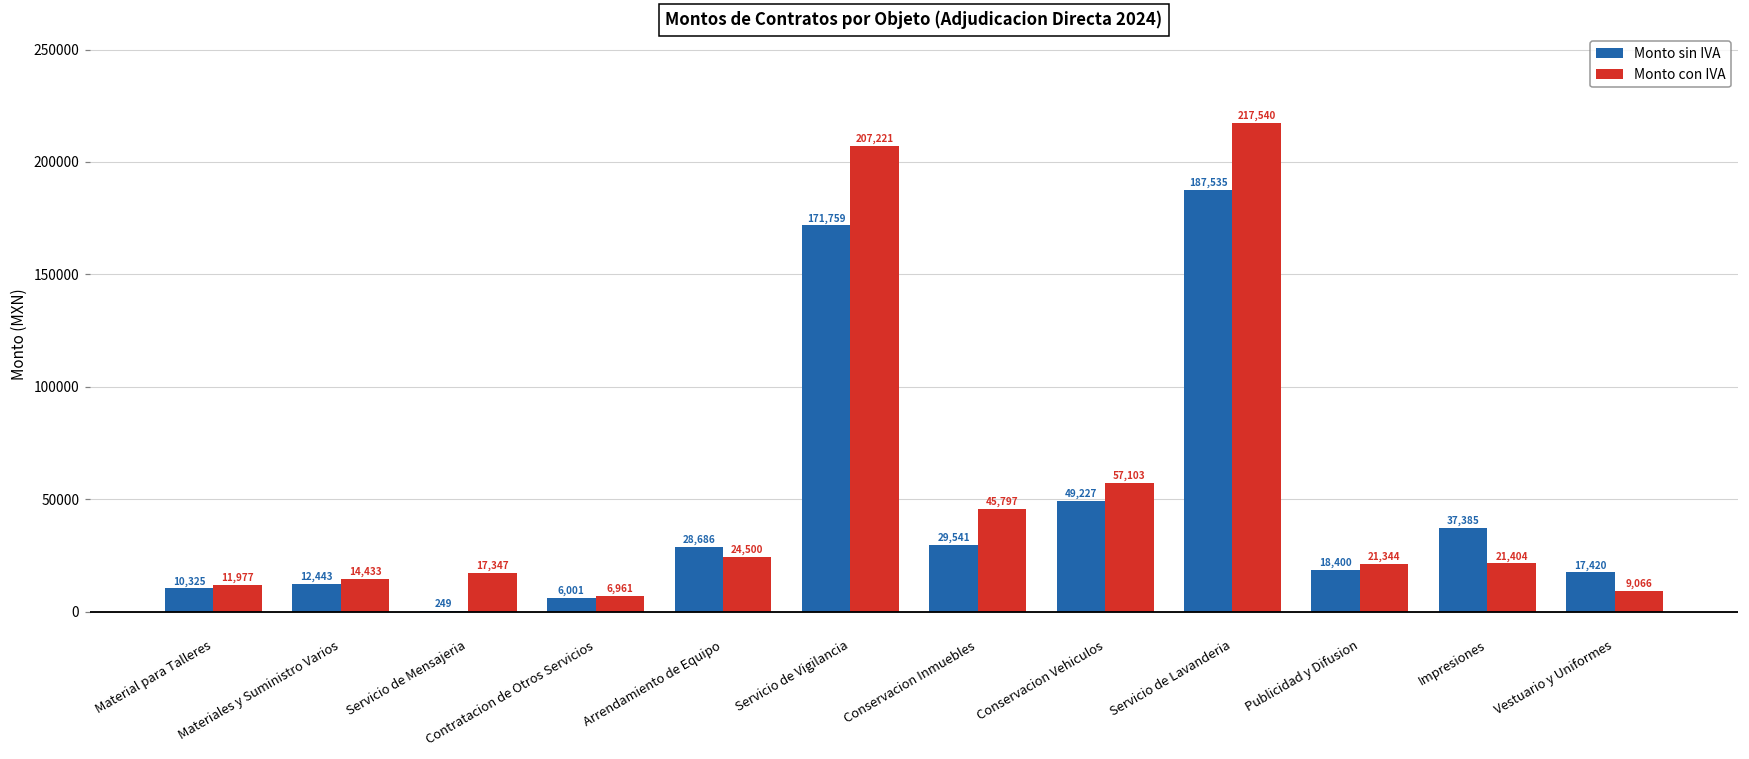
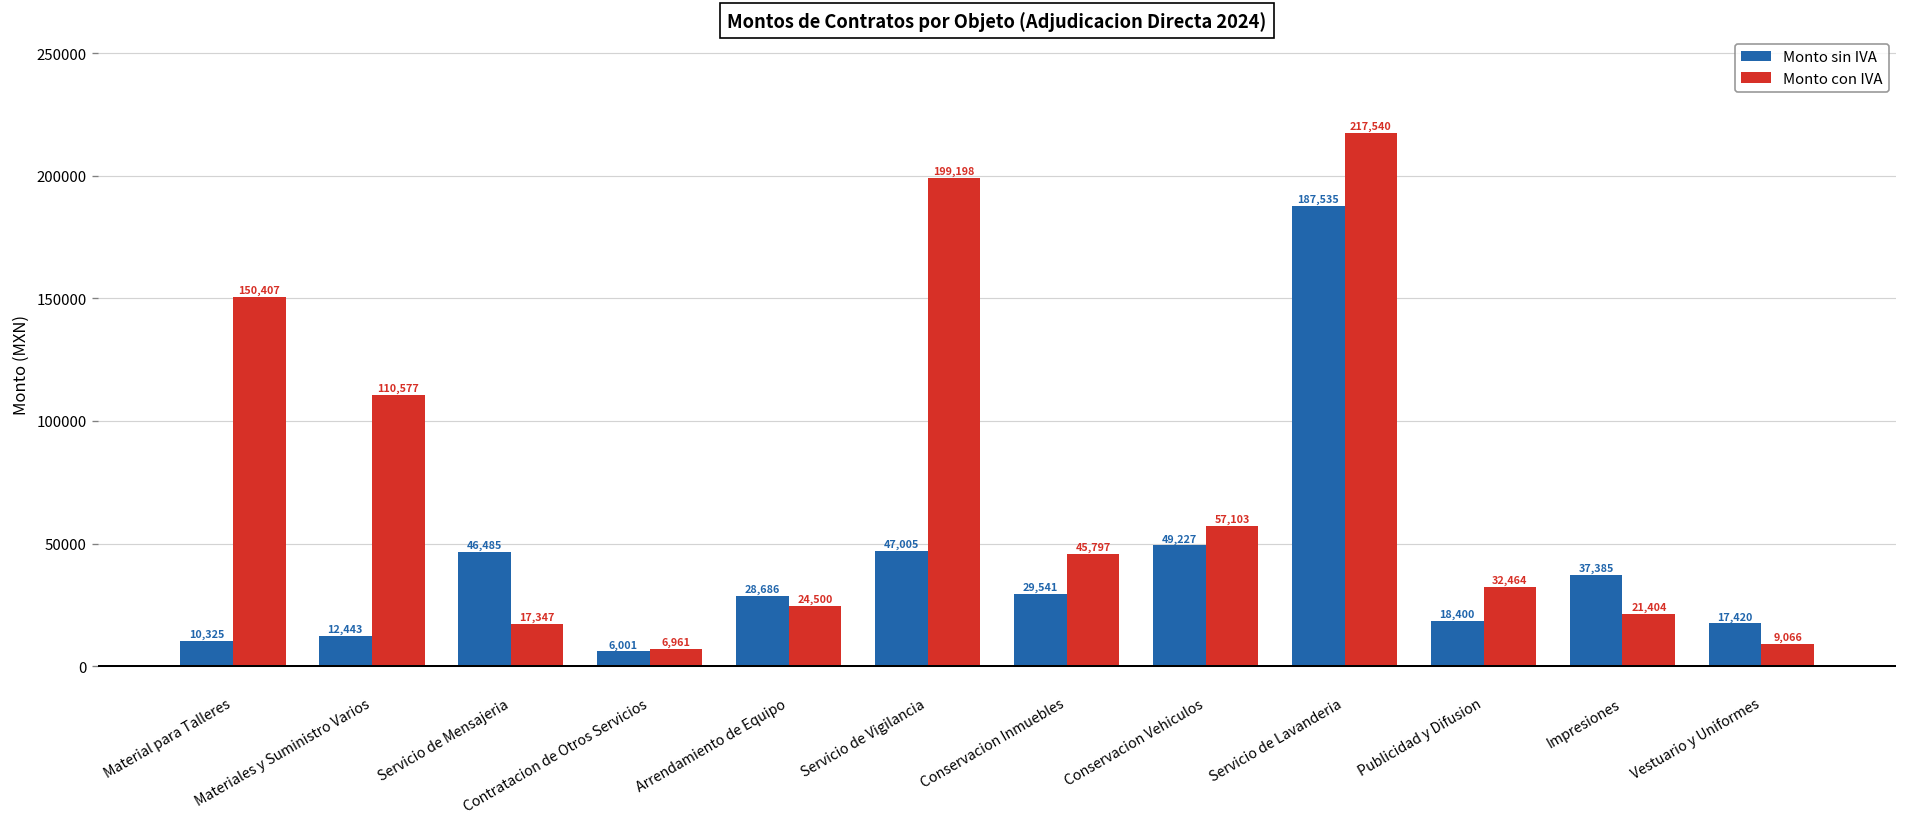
Monto con IVA, Material para Talleres: 11,977 -> 150,407
Monto con IVA, Materiales y Suministro Varios: 14,433 -> 110,577
Monto sin IVA, Servicio de Mensajeria: 249 -> 46,485
Monto sin IVA, Servicio de Vigilancia: 171,759 -> 47,005
Monto con IVA, Servicio de Vigilancia: 207,221 -> 199,198
Monto con IVA, Publicidad y Difusion: 21,344 -> 32,464
